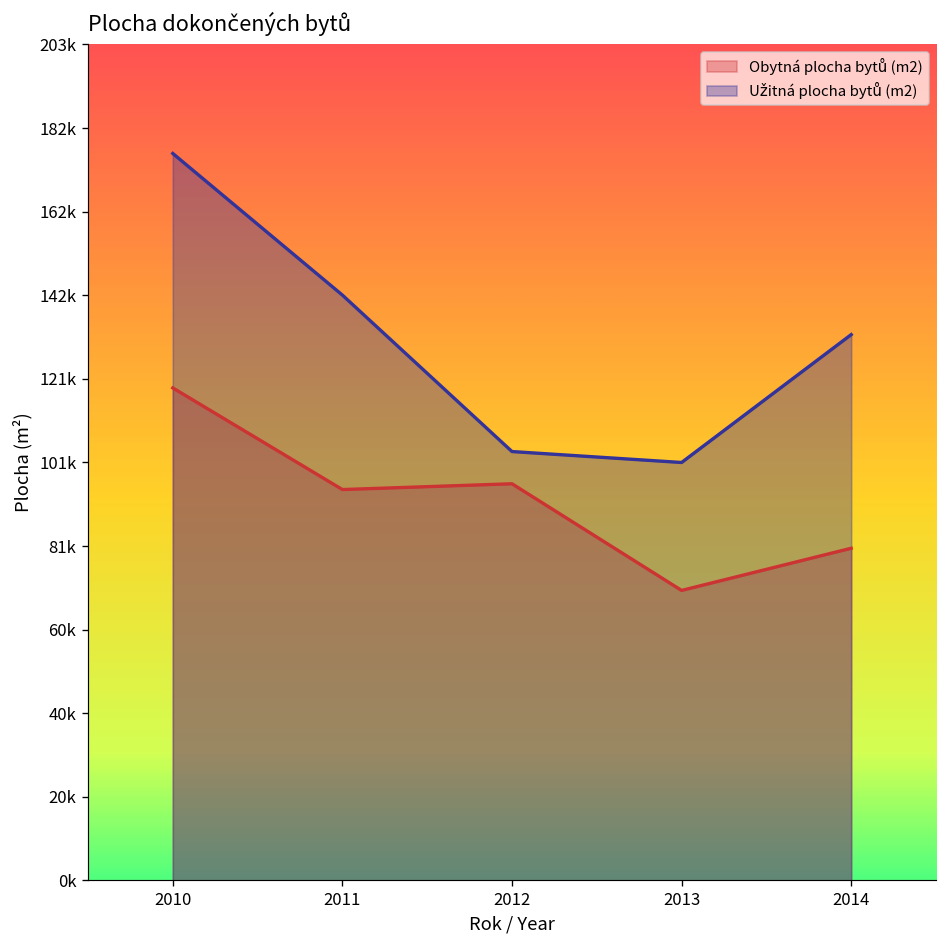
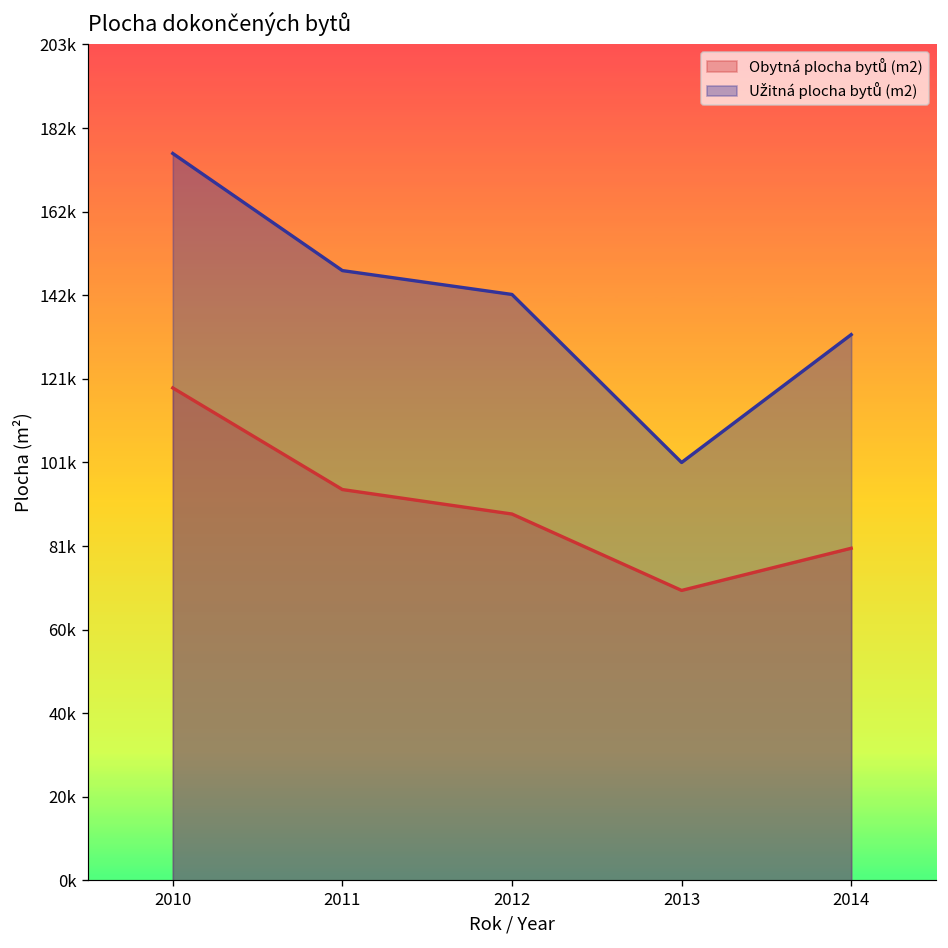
Užitná plocha bytů (m2), 2011: 142000 -> 148000
Obytná plocha bytů (m2), 2012: 96000 -> 89000
Užitná plocha bytů (m2), 2012: 104000 -> 142000
